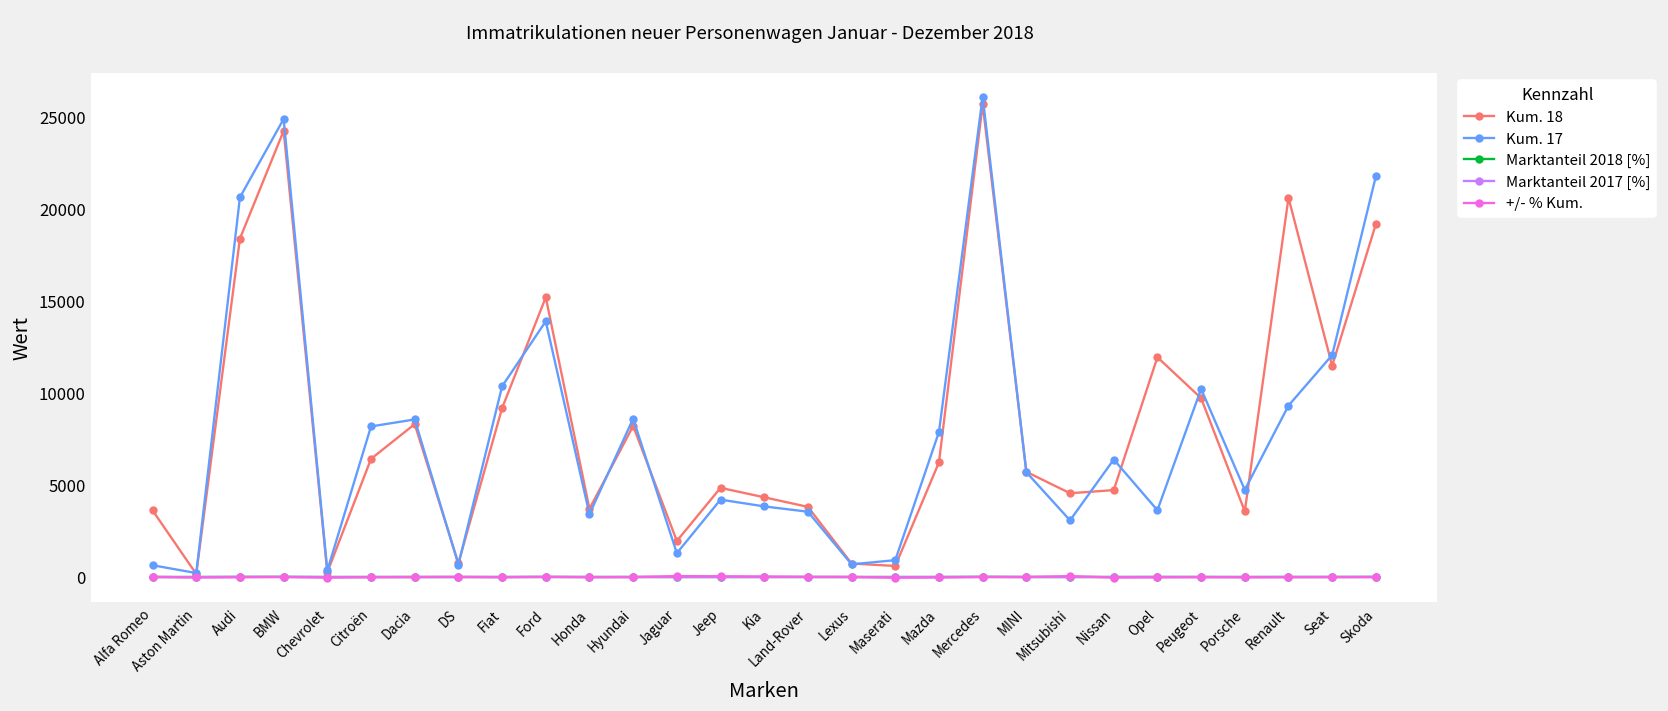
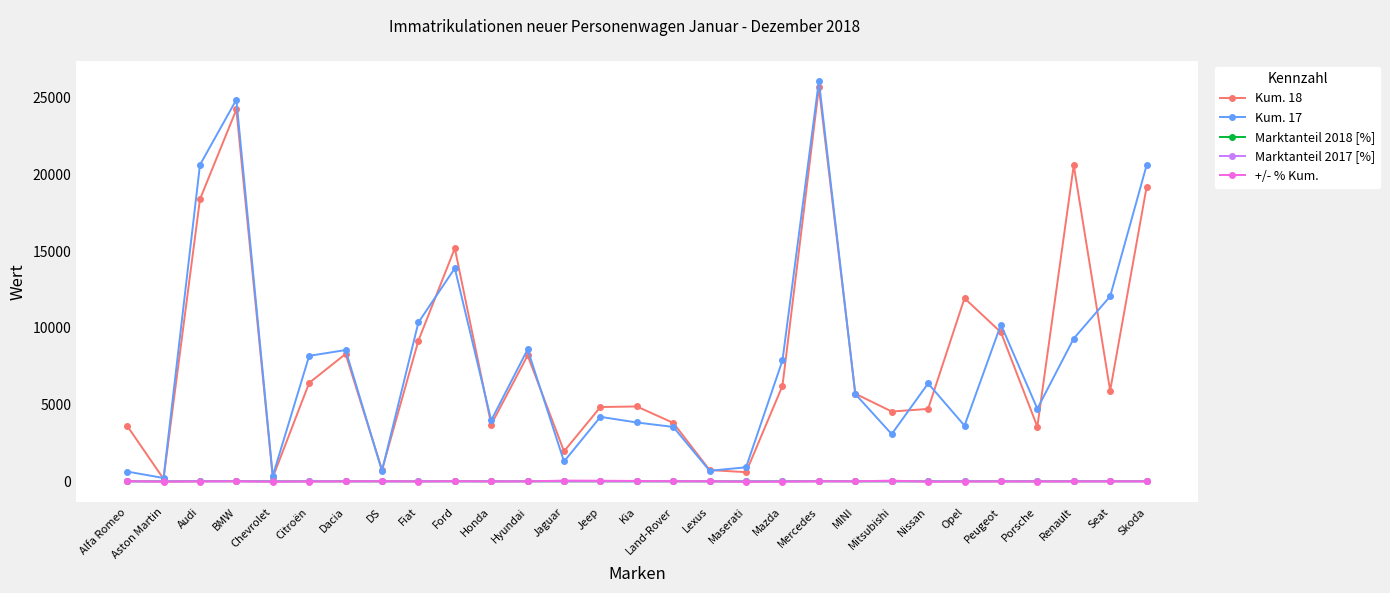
Kum. 17, Honda: 3400 -> 4000
Kum. 18, Kia: 4300 -> 4900
Kum. 18, Seat: 11500 -> 5900
Kum. 17, Skoda: 21800 -> 20600
